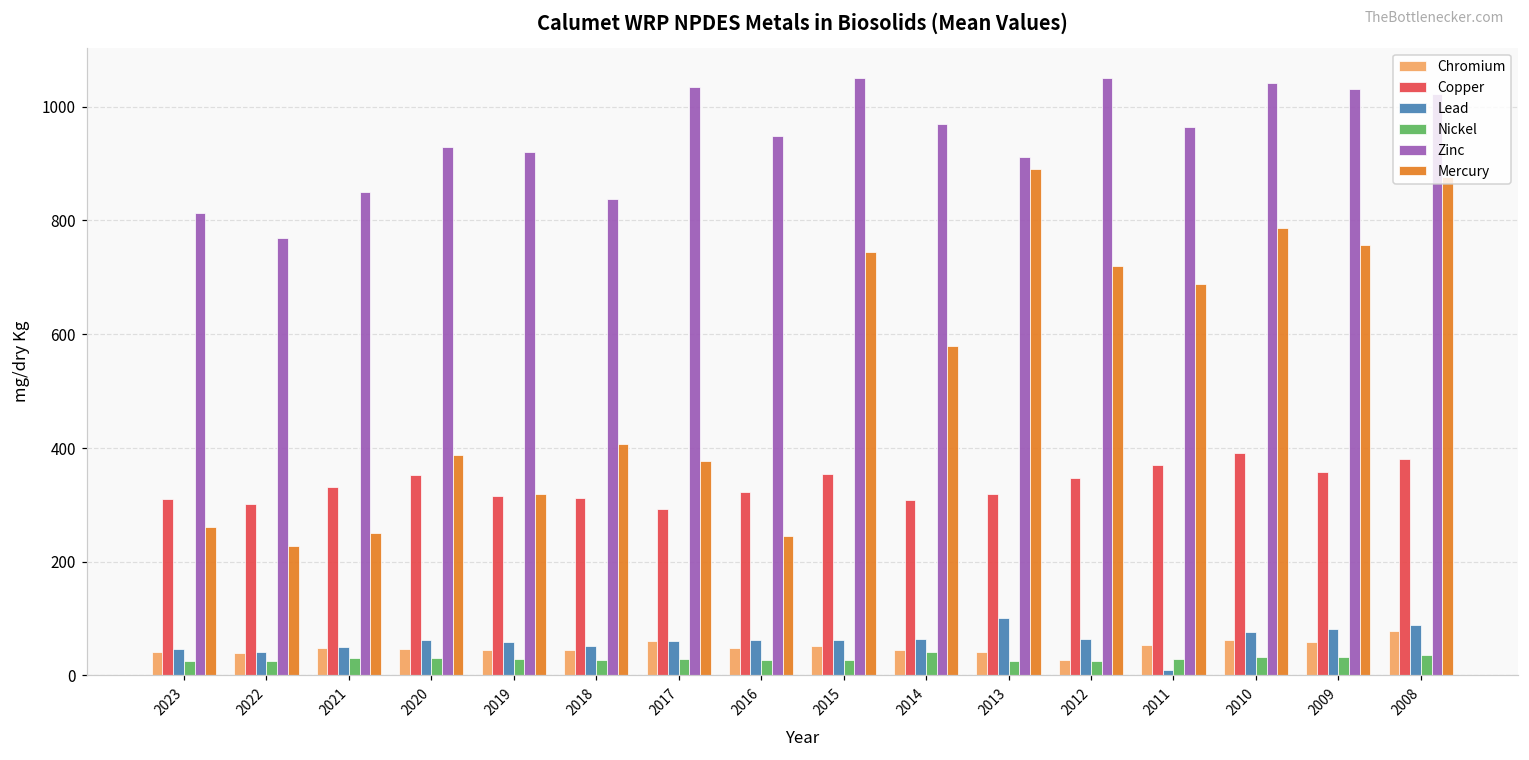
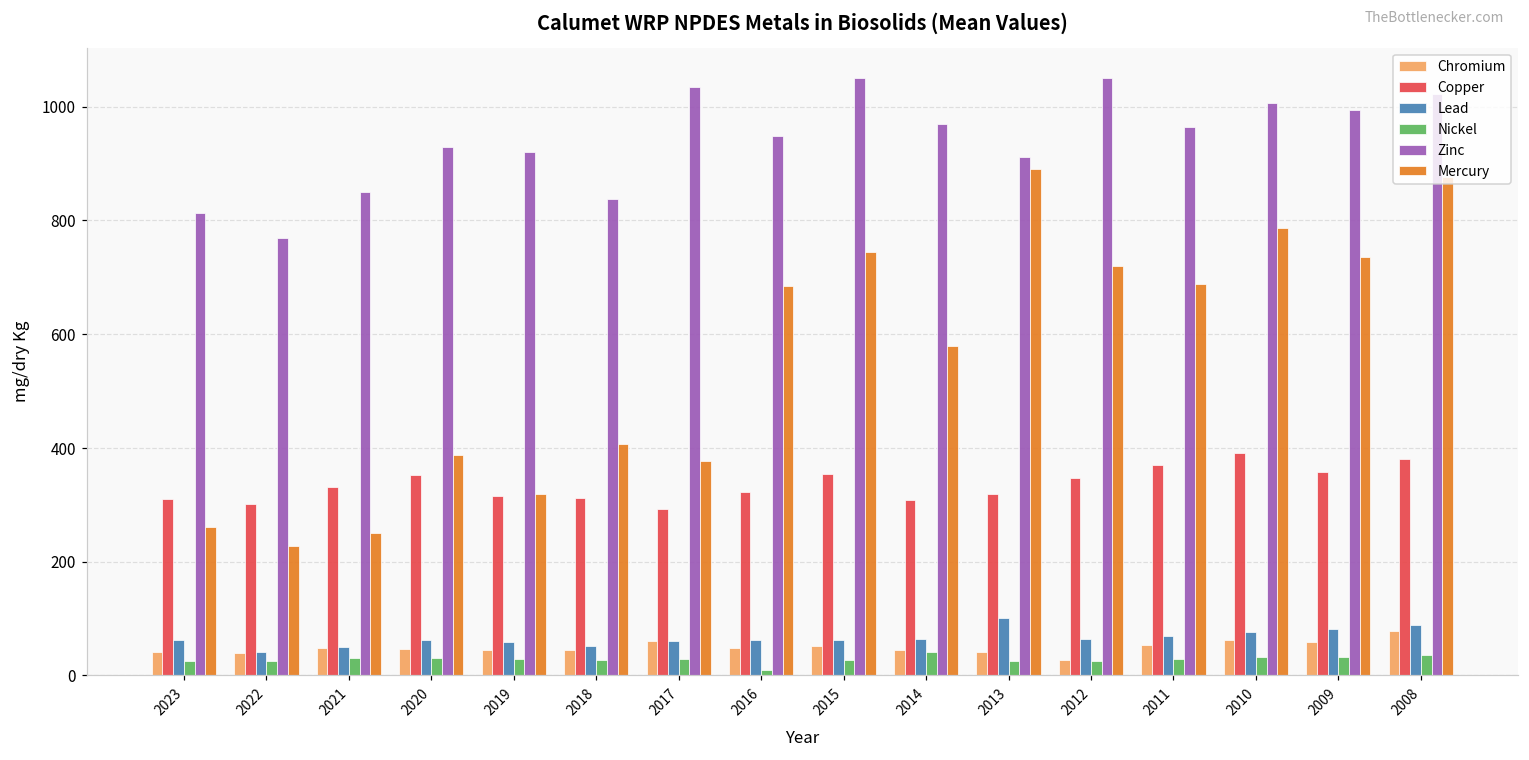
Lead, 2023: 50 -> 60
Nickel, 2016: 30 -> 10
Mercury, 2016: 250 -> 690
Lead, 2011: 10 -> 70
Zinc, 2010: 1040 -> 1010
Zinc, 2009: 1030 -> 990
Mercury, 2009: 760 -> 740
